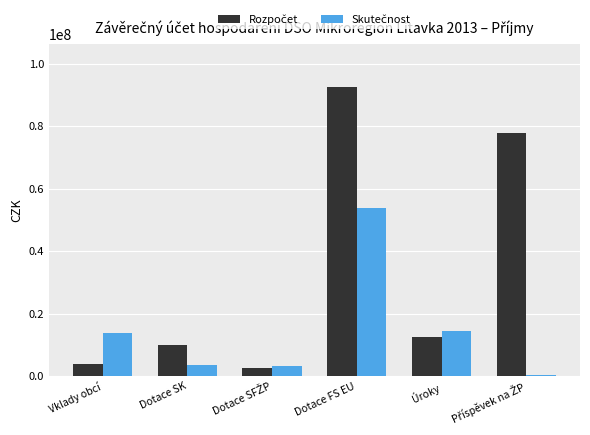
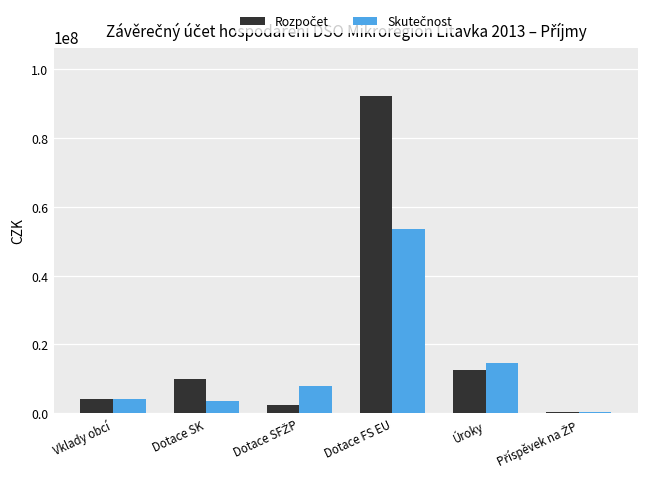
Skutečnost, Vklady obcí: 14000000 -> 4000000
Skutečnost, Dotace SFŽP: 3000000 -> 8000000
Rozpočet, Příspěvek na ŽP: 78000000 -> 0
